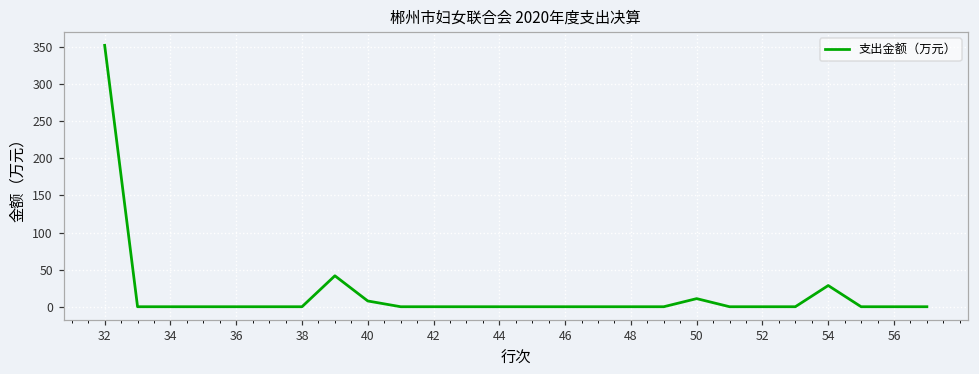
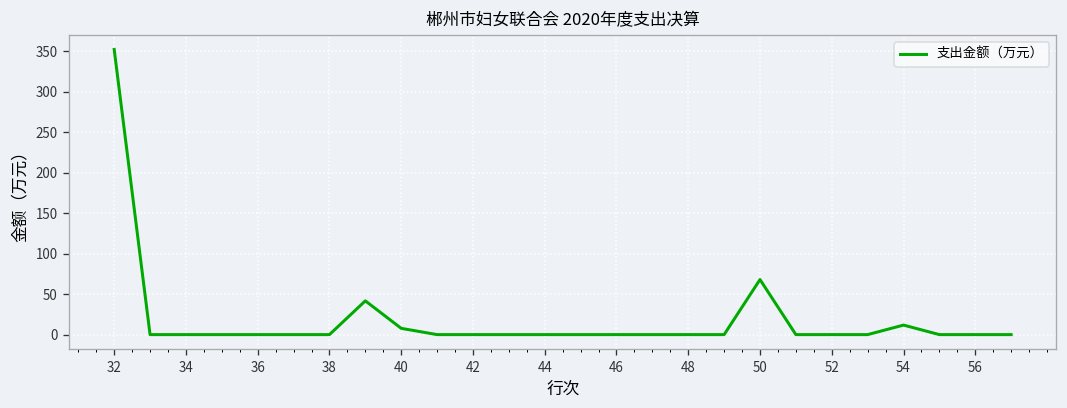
50: 10 -> 70
54: 30 -> 10
